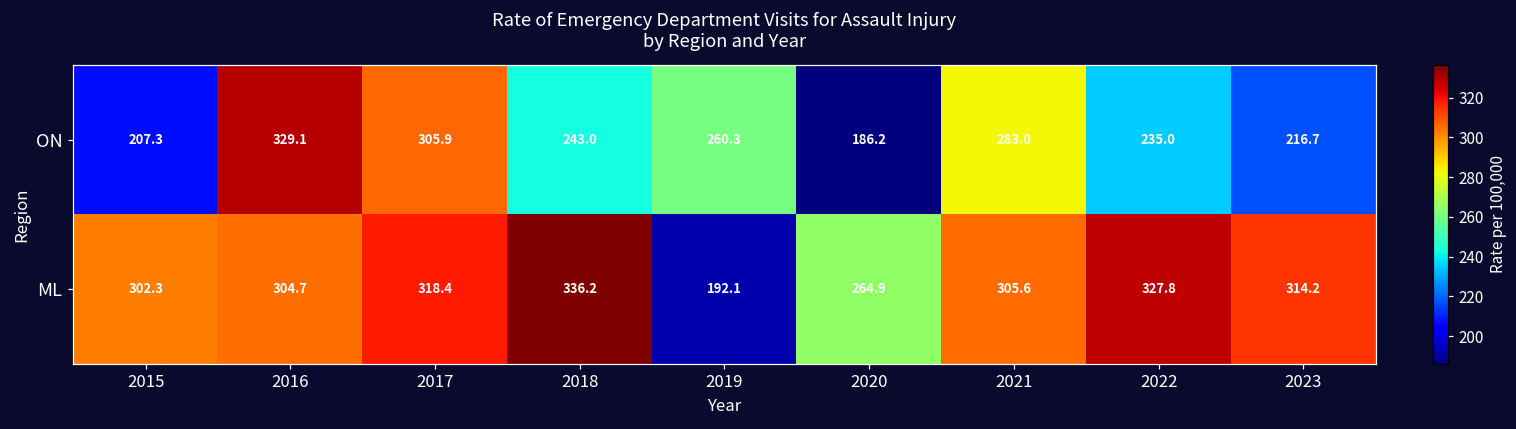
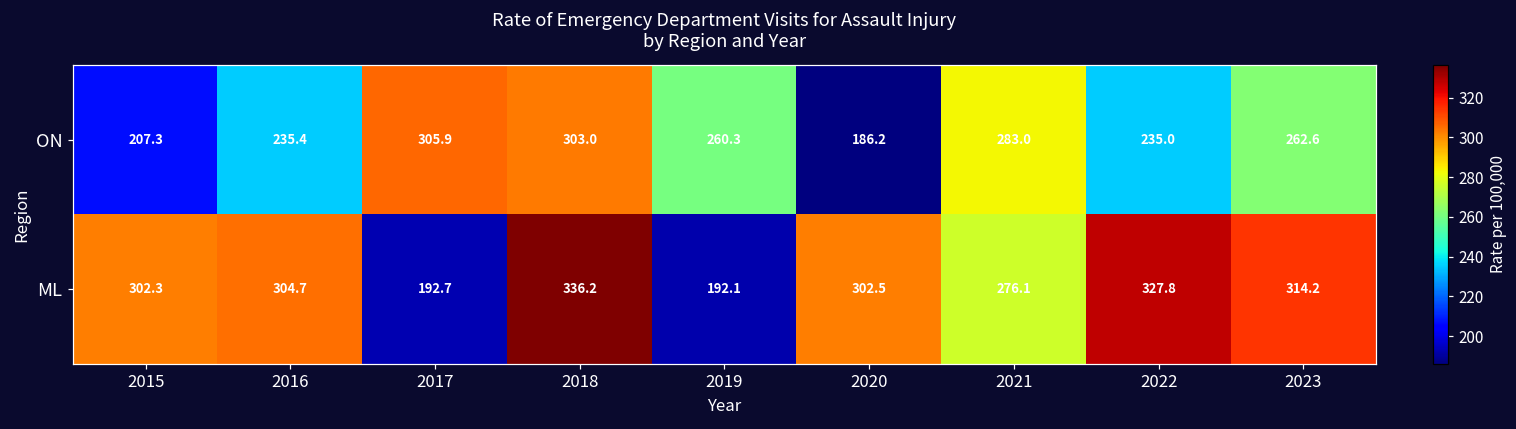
ON, 2016: 329.1 -> 235.4
ON, 2018: 243.0 -> 303.0
ON, 2023: 216.7 -> 262.6
ML, 2017: 318.4 -> 192.7
ML, 2020: 264.9 -> 302.5
ML, 2021: 305.6 -> 276.1
